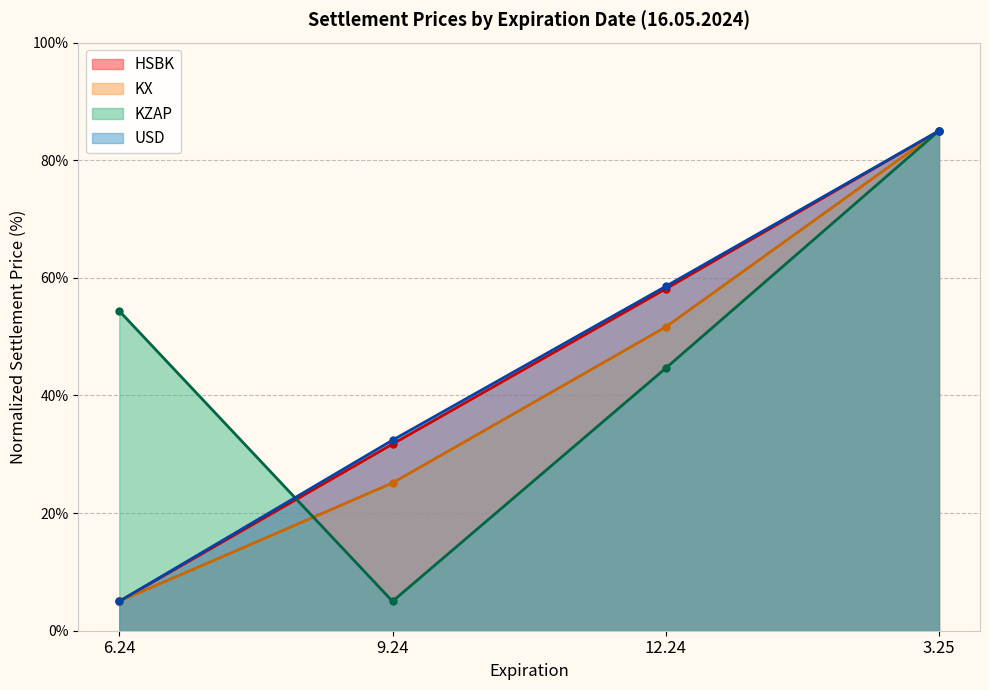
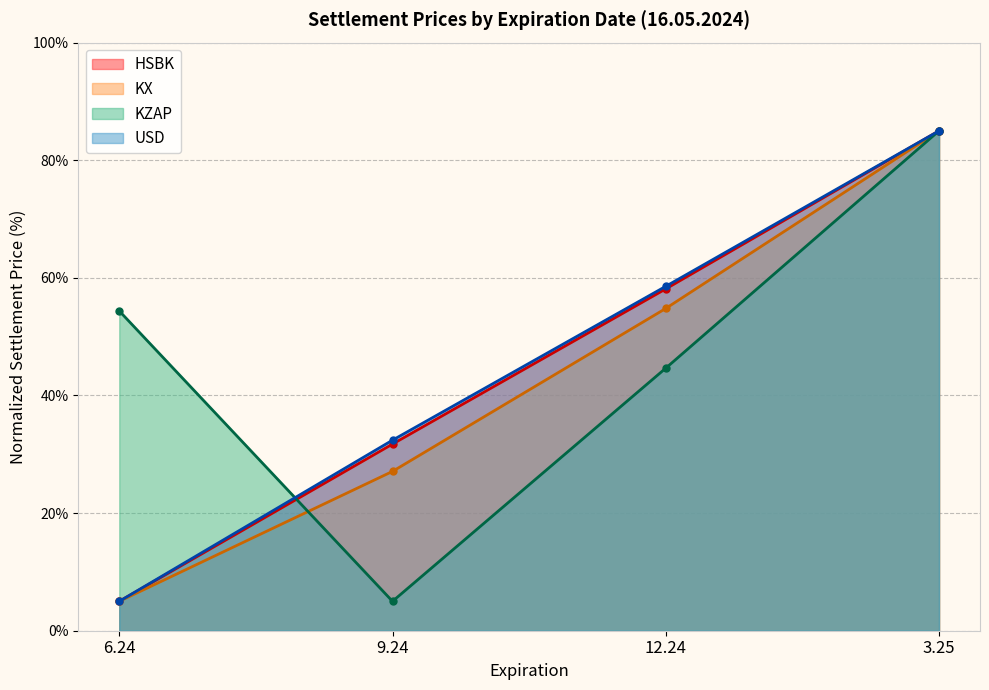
KX, 9.24: 25% -> 27%
KX, 12.24: 52% -> 55%
